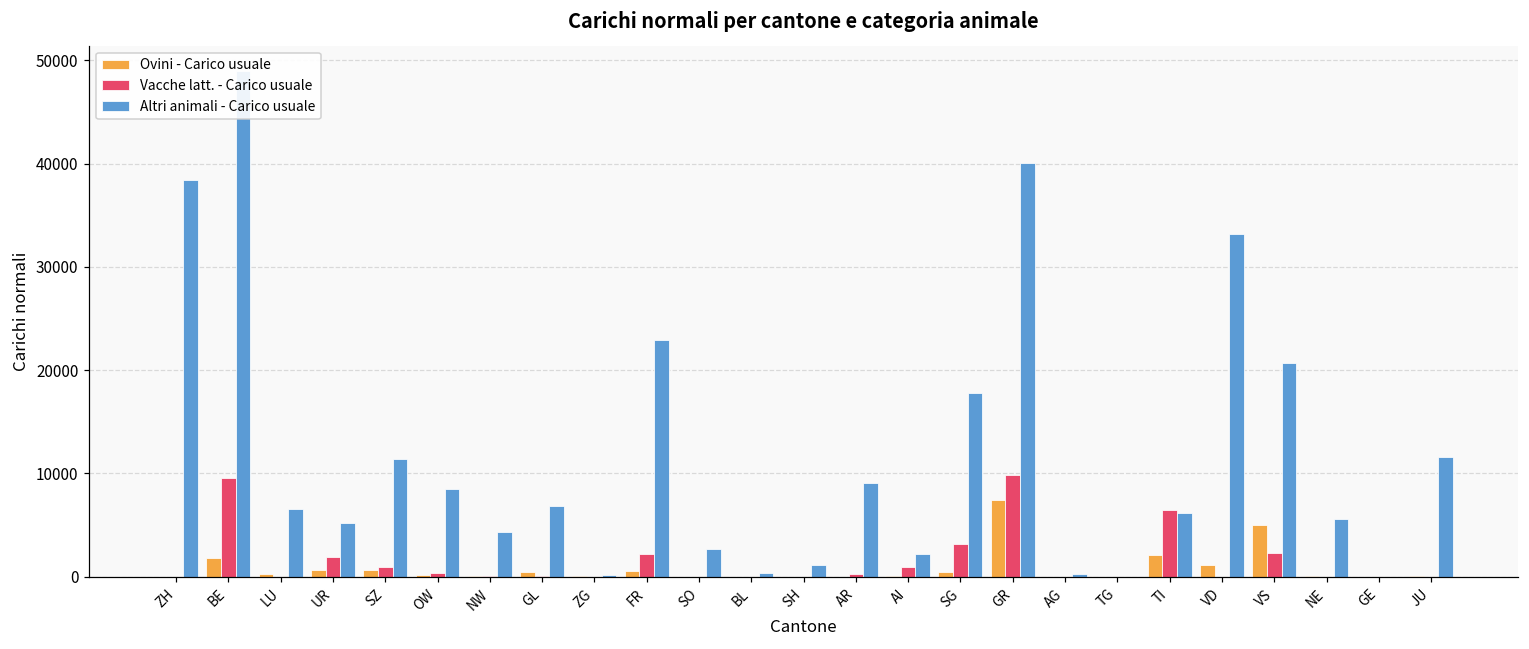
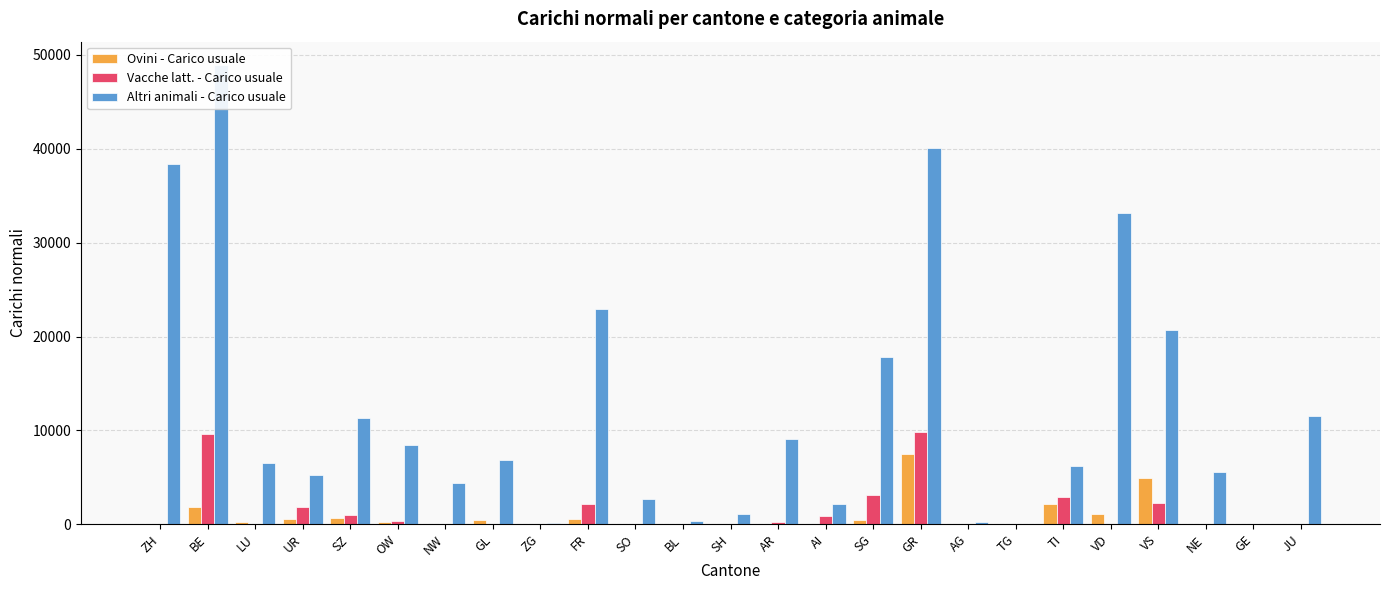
Vacche latt. - Carico usuale, TI: 6000 -> 3000
